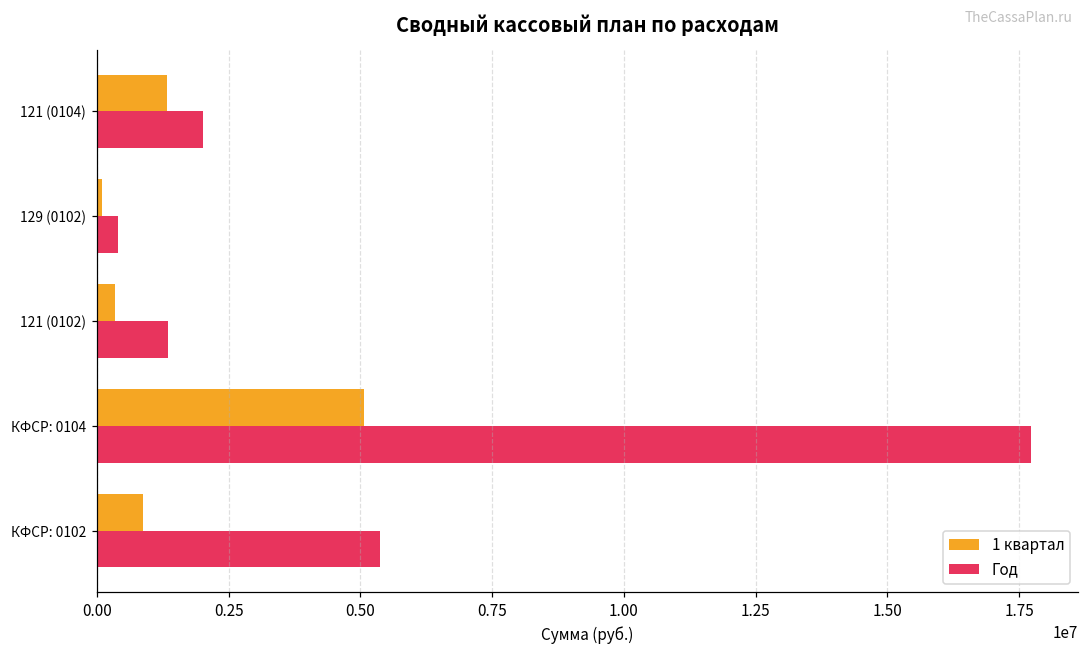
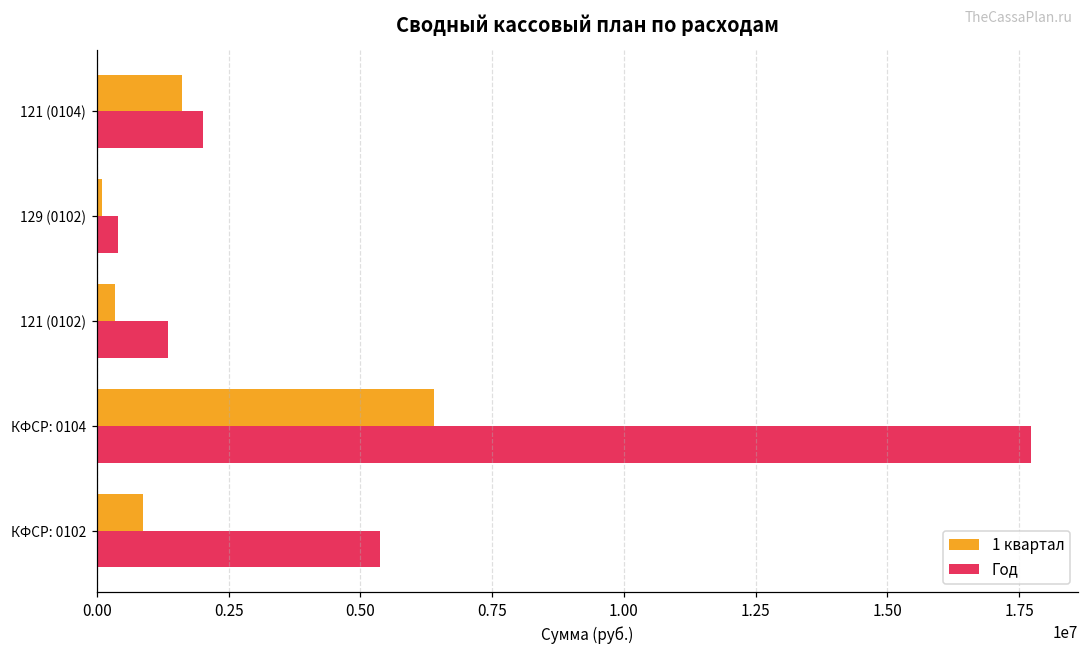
1 квартал, 121 (0104): 1300000 -> 1600000
1 квартал, КФСР: 0104: 5100000 -> 6400000
